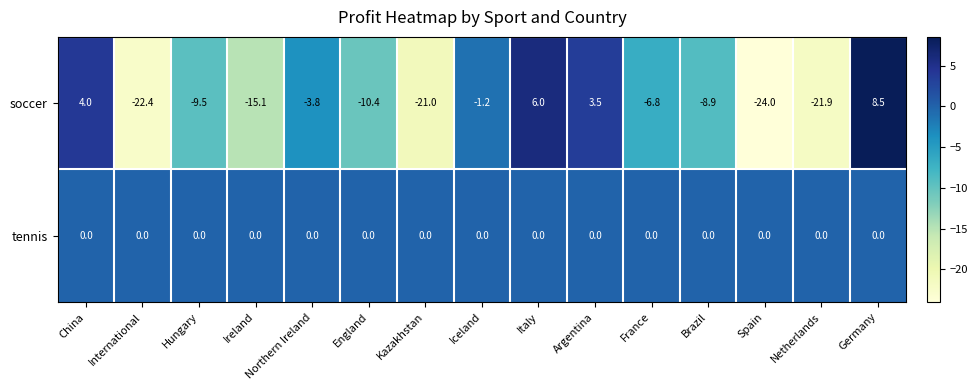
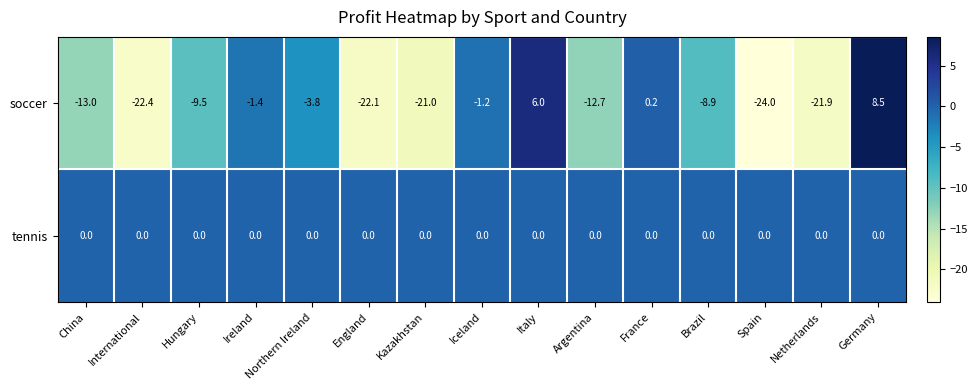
soccer, China: 4.0 -> -13.0
soccer, Ireland: -15.1 -> -1.4
soccer, England: -10.4 -> -22.1
soccer, Argentina: 3.5 -> -12.7
soccer, France: -6.8 -> 0.2
